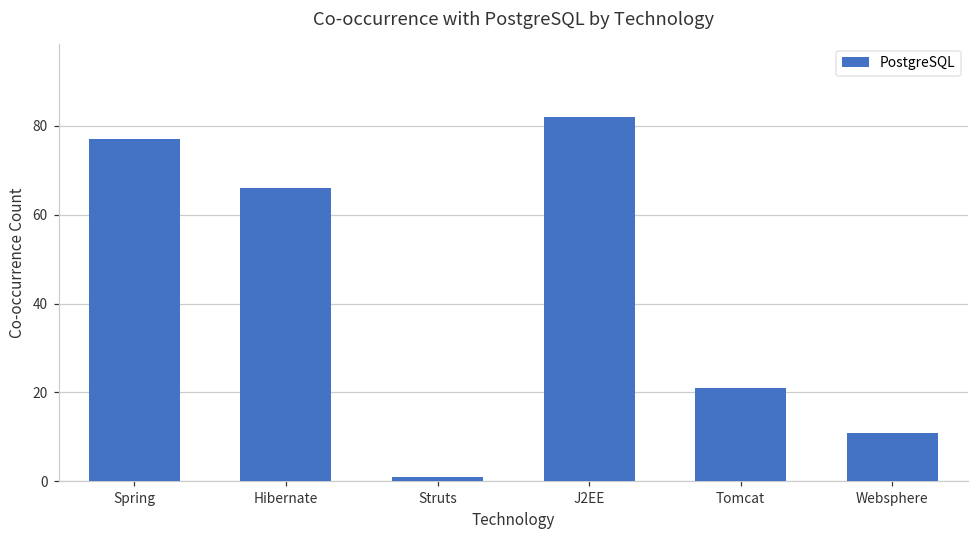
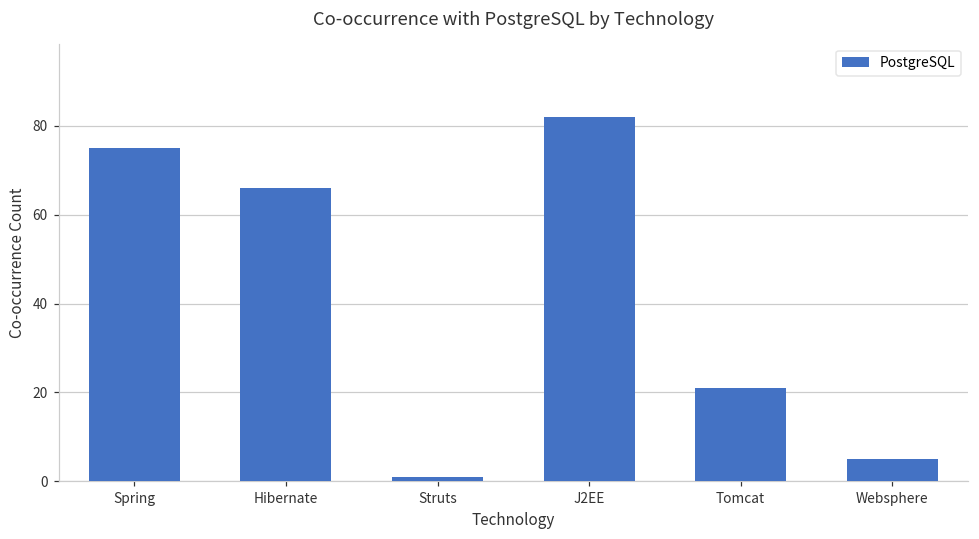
Spring: 77 -> 75
Websphere: 11 -> 5
